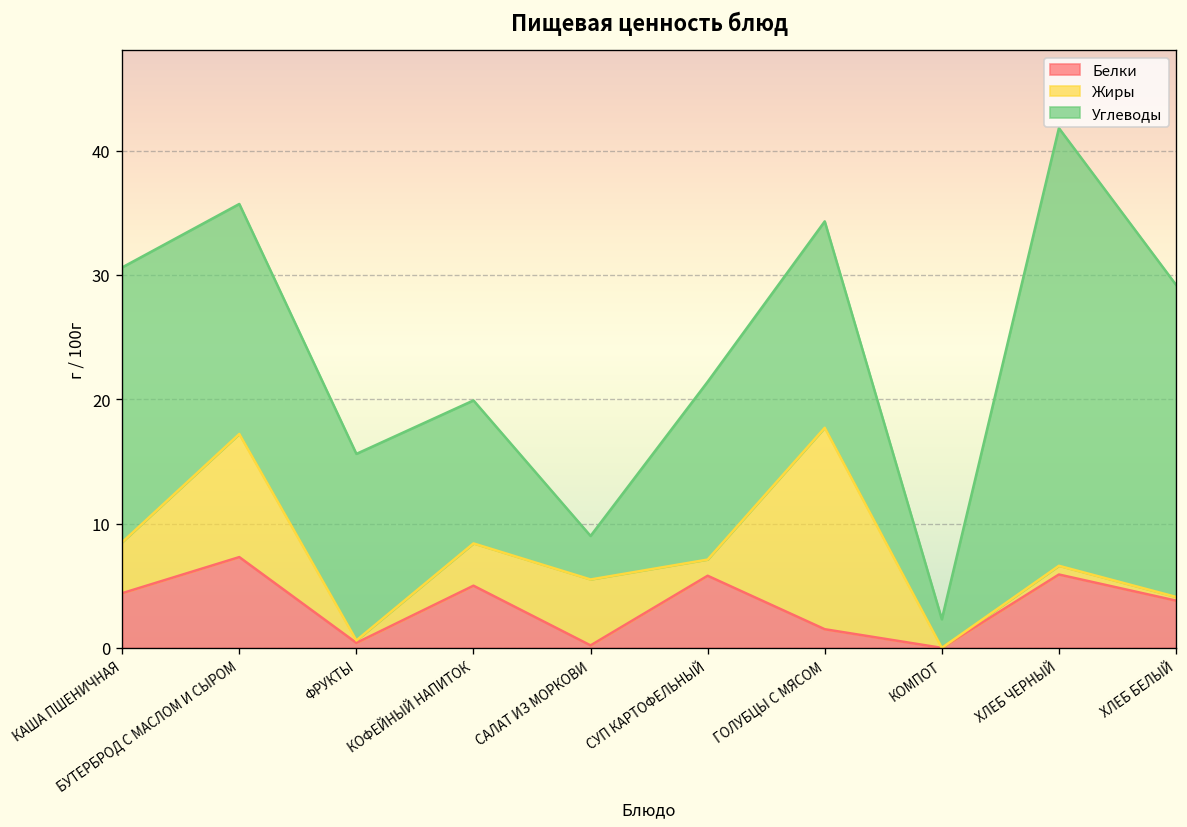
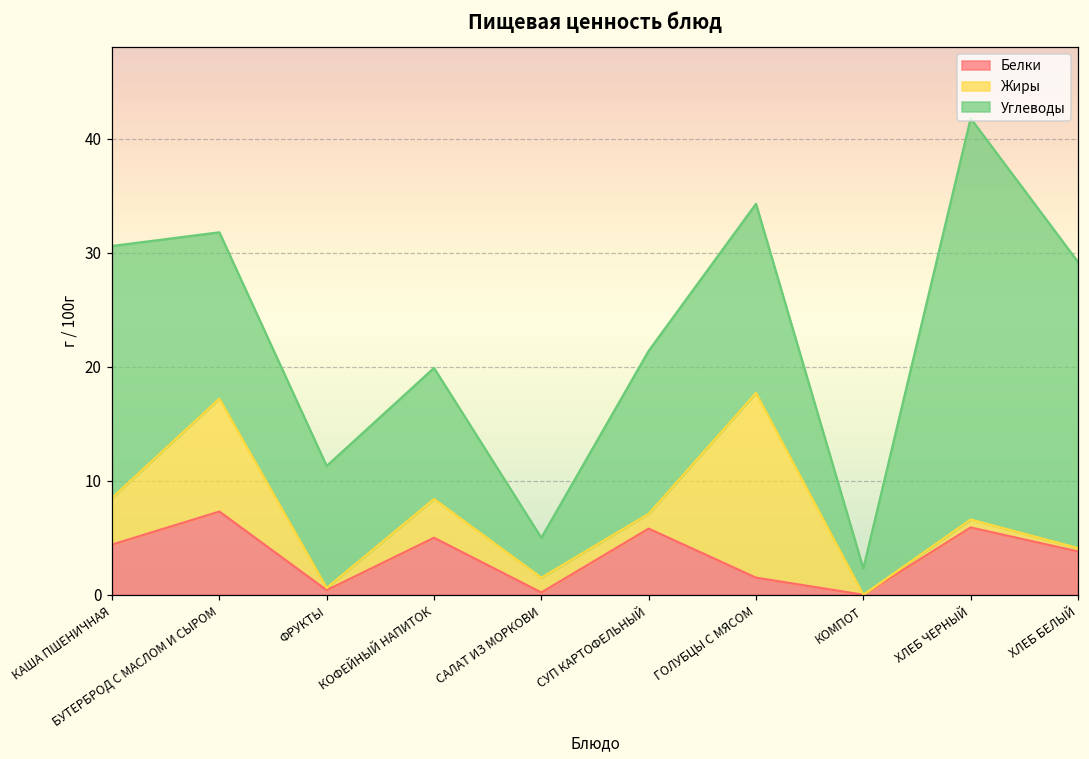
Углеводы, БУТЕРБРОД С МАСЛОМ И СЫРОМ: 18.5 -> 14.6
Углеводы, ФРУКТЫ: 15.0 -> 10.7
Жиры, САЛАТ ИЗ МОРКОВИ: 5.3 -> 1.3
